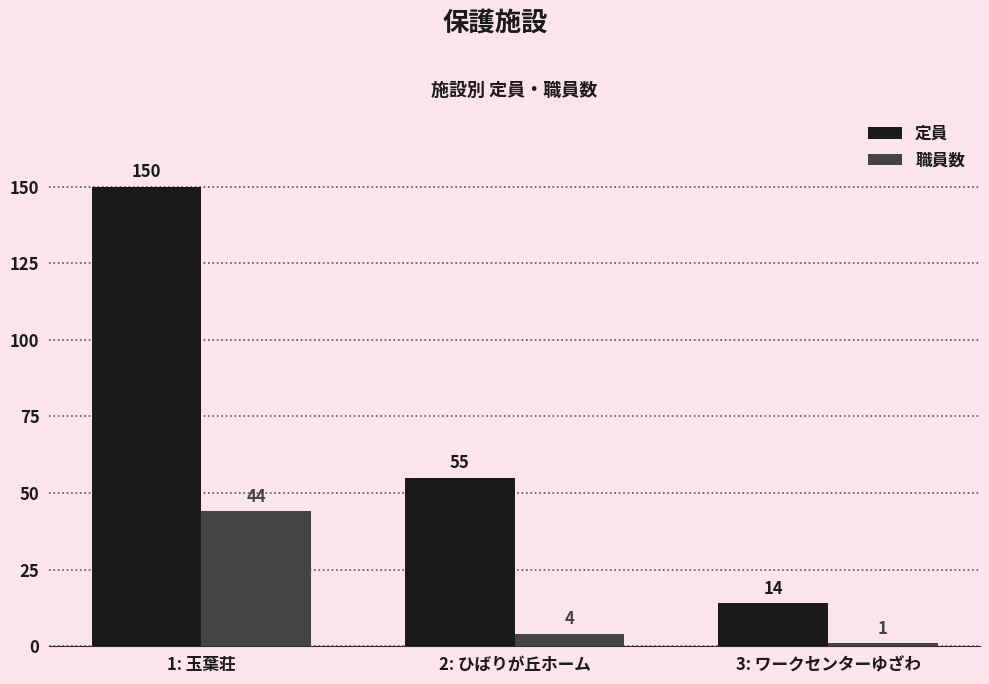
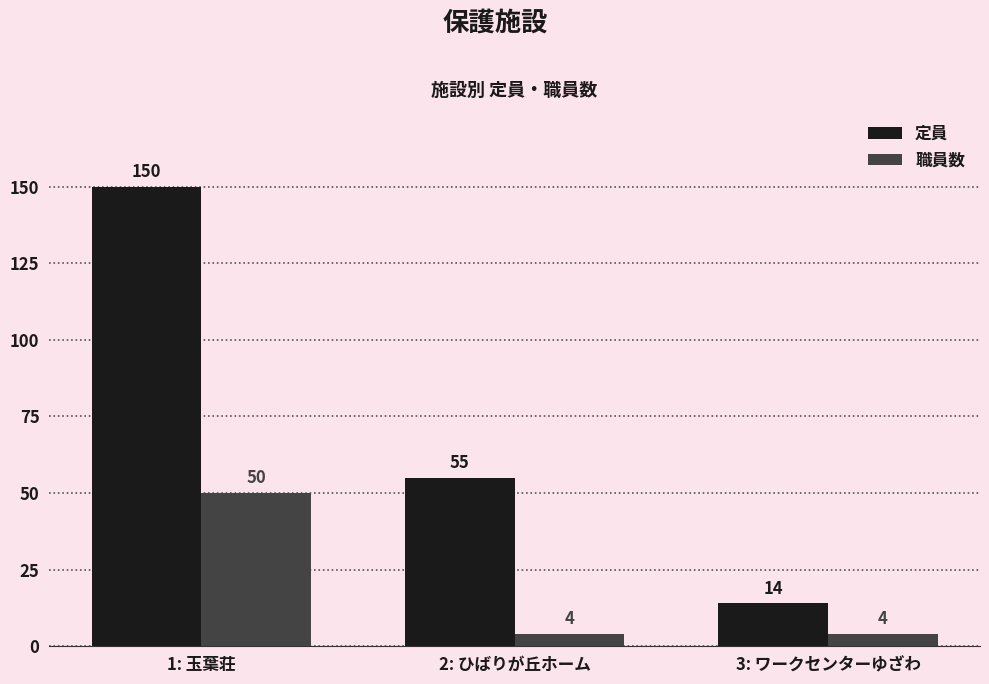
職員数, 1: 玉葉荘: 44 -> 50
職員数, 3: ワークセンターゆざわ: 1 -> 4
